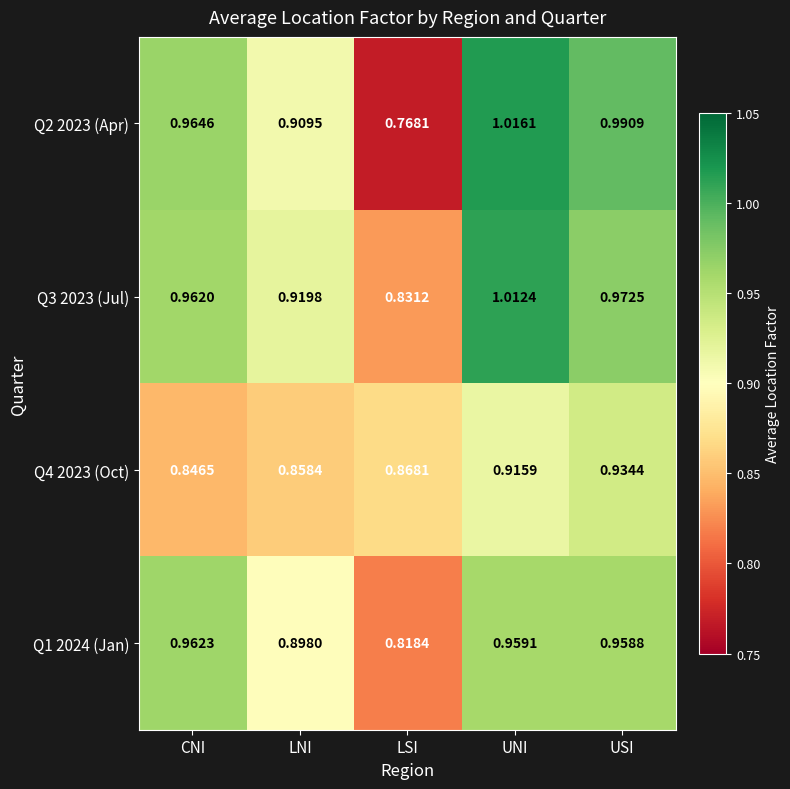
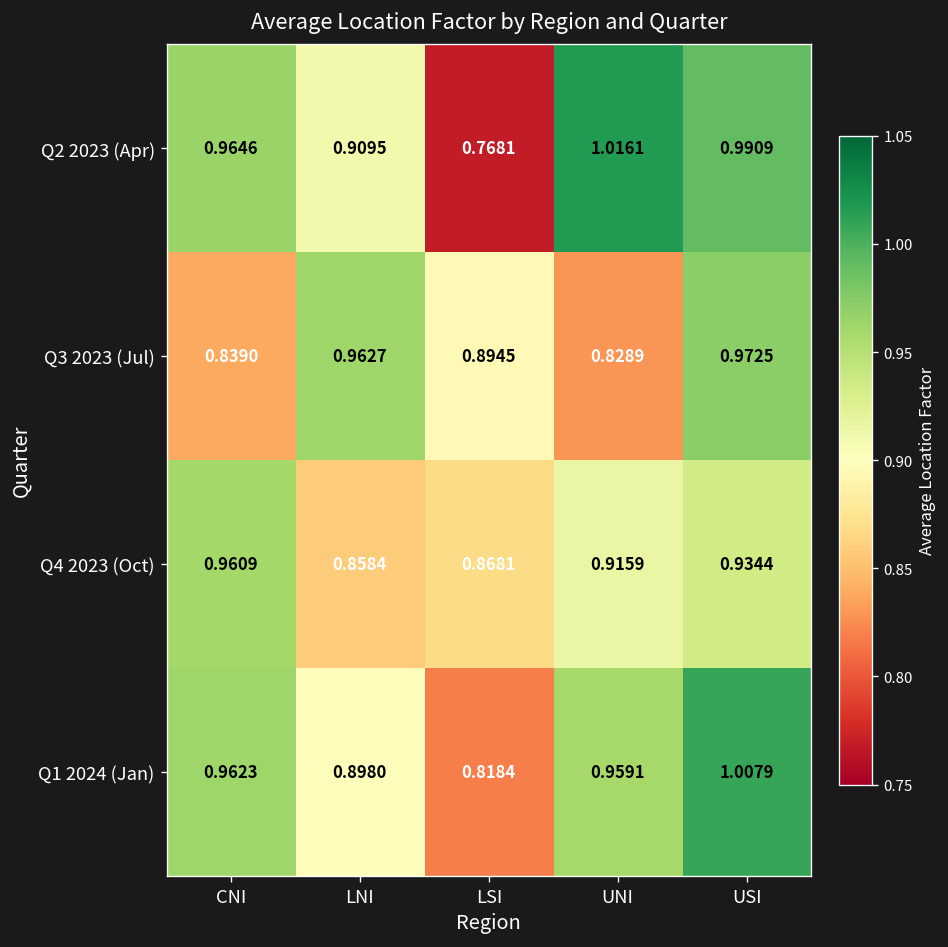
Q3 2023 (Jul), CNI: 0.9620 -> 0.8390
Q3 2023 (Jul), LNI: 0.9198 -> 0.9627
Q3 2023 (Jul), LSI: 0.8312 -> 0.8945
Q3 2023 (Jul), UNI: 1.0124 -> 0.8289
Q4 2023 (Oct), CNI: 0.8465 -> 0.9609
Q1 2024 (Jan), USI: 0.9588 -> 1.0079
